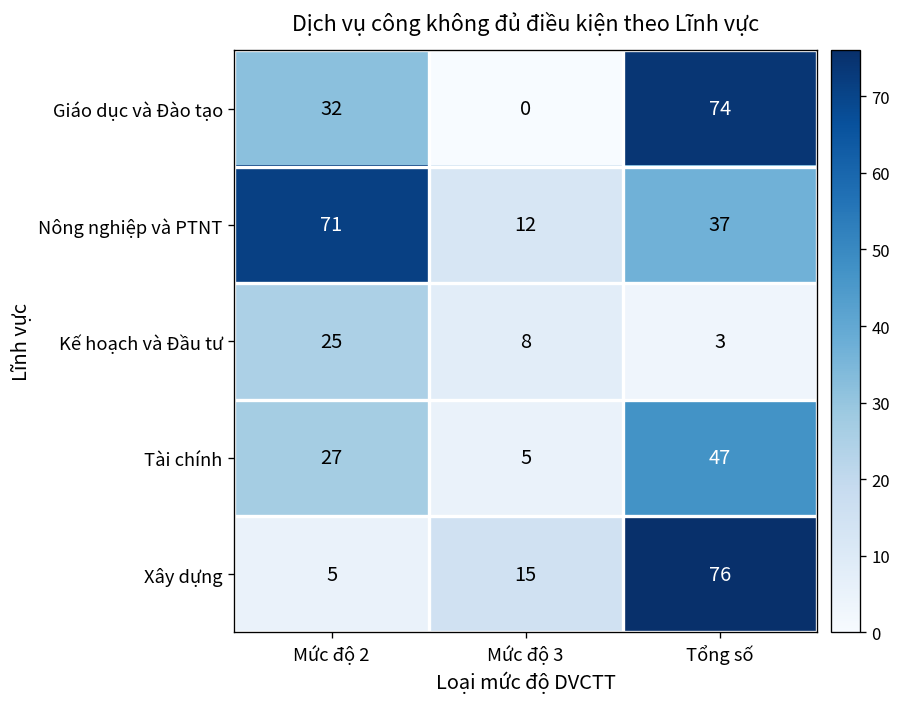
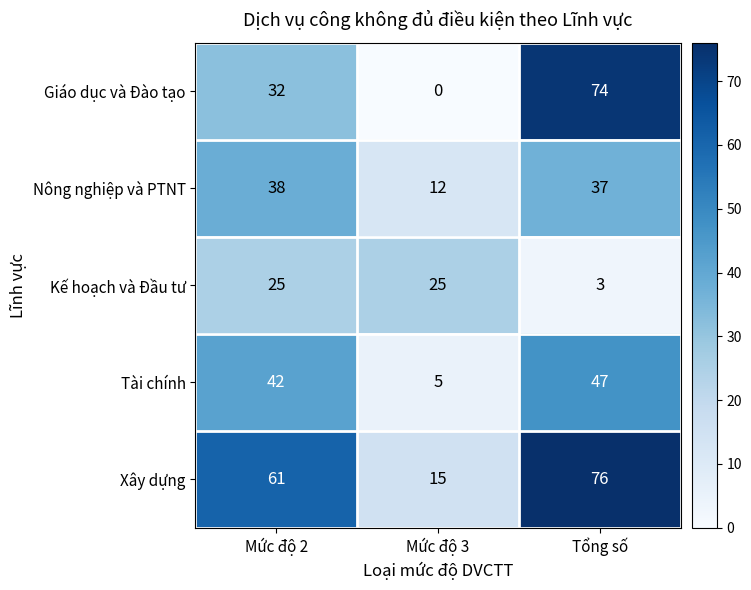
Nông nghiệp và PTNT, Mức độ 2: 71 -> 38
Kế hoạch và Đầu tư, Mức độ 3: 8 -> 25
Tài chính, Mức độ 2: 27 -> 42
Xây dựng, Mức độ 2: 5 -> 61
